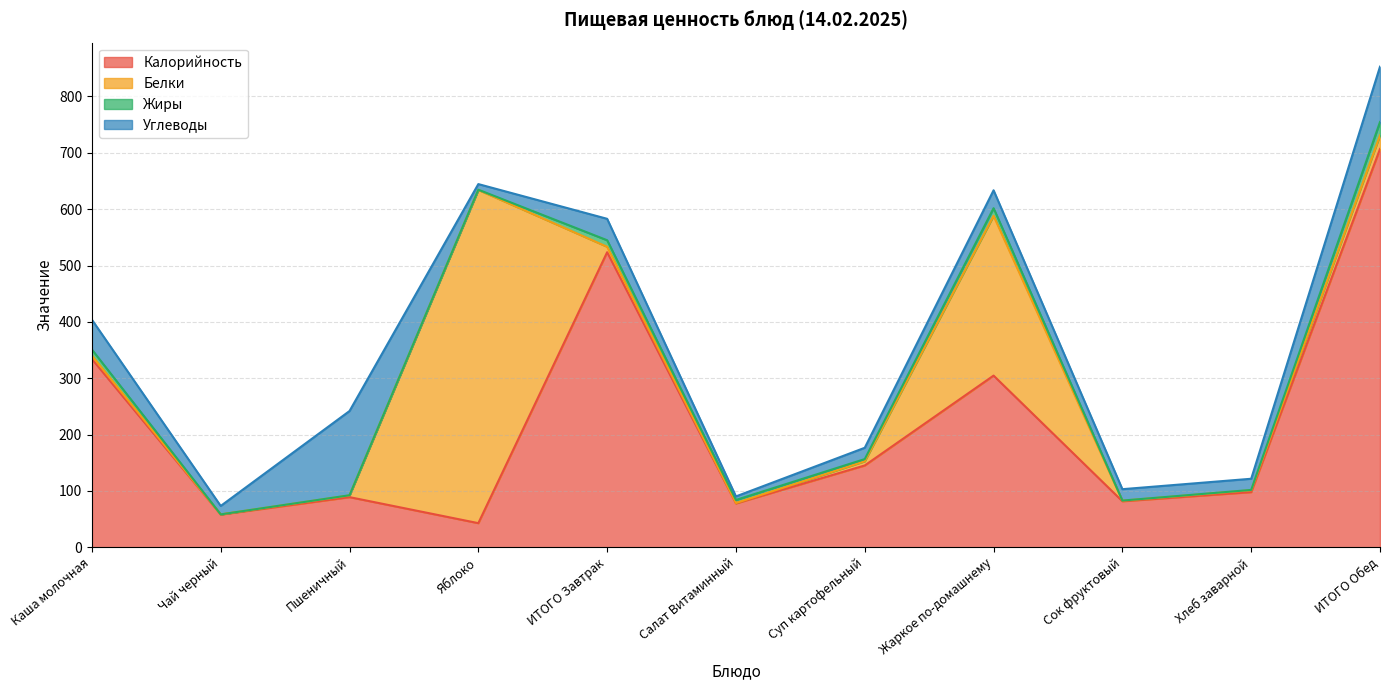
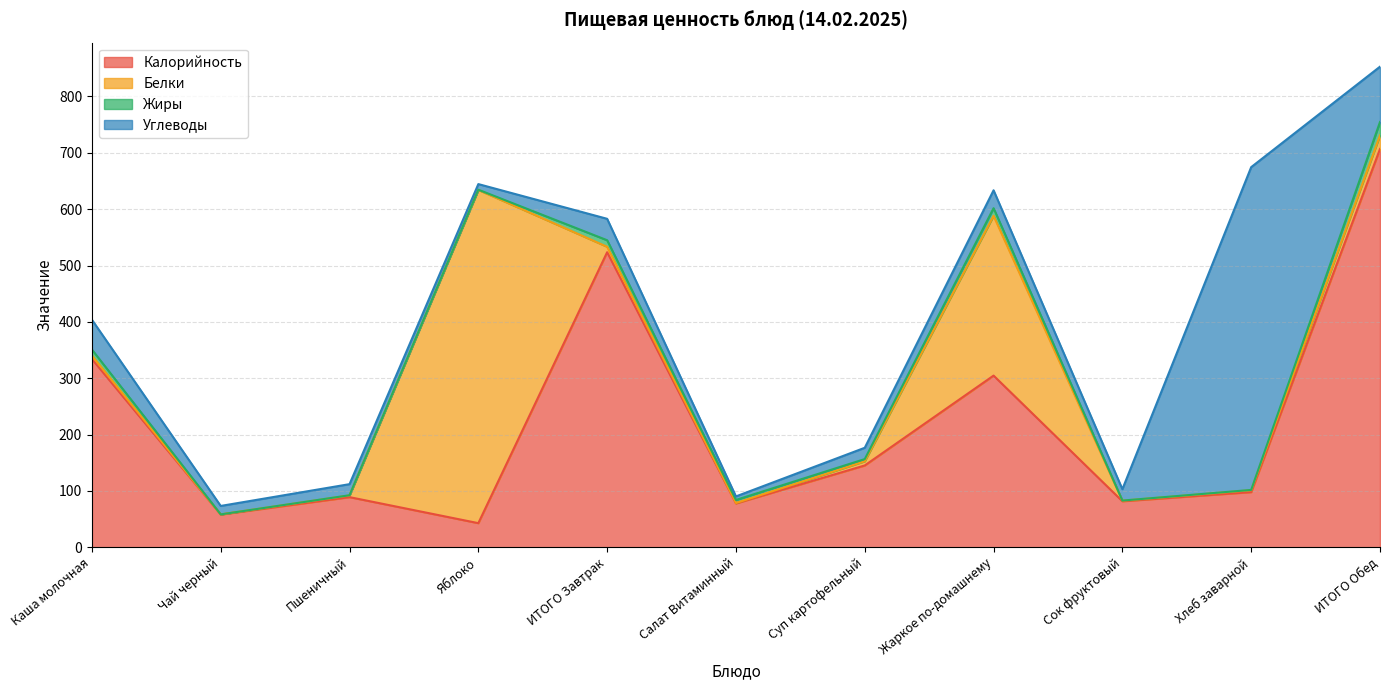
Углеводы, Пшеничный: 150 -> 20
Углеводы, Хлеб заварной: 20 -> 570
